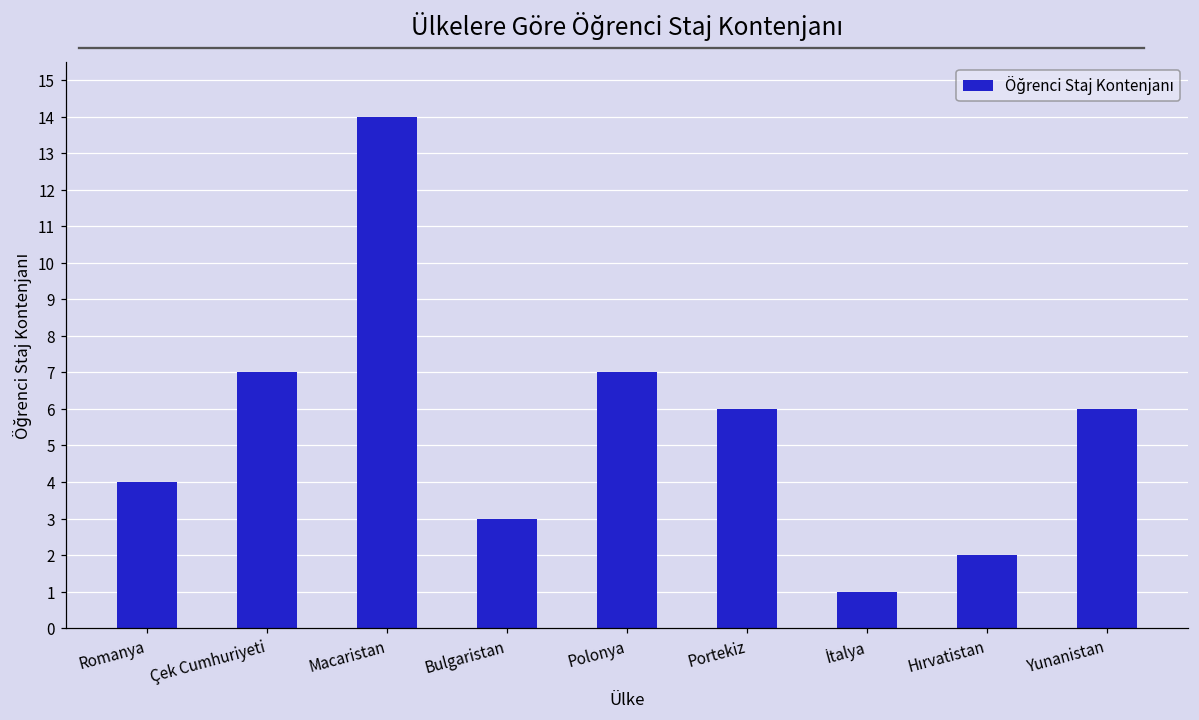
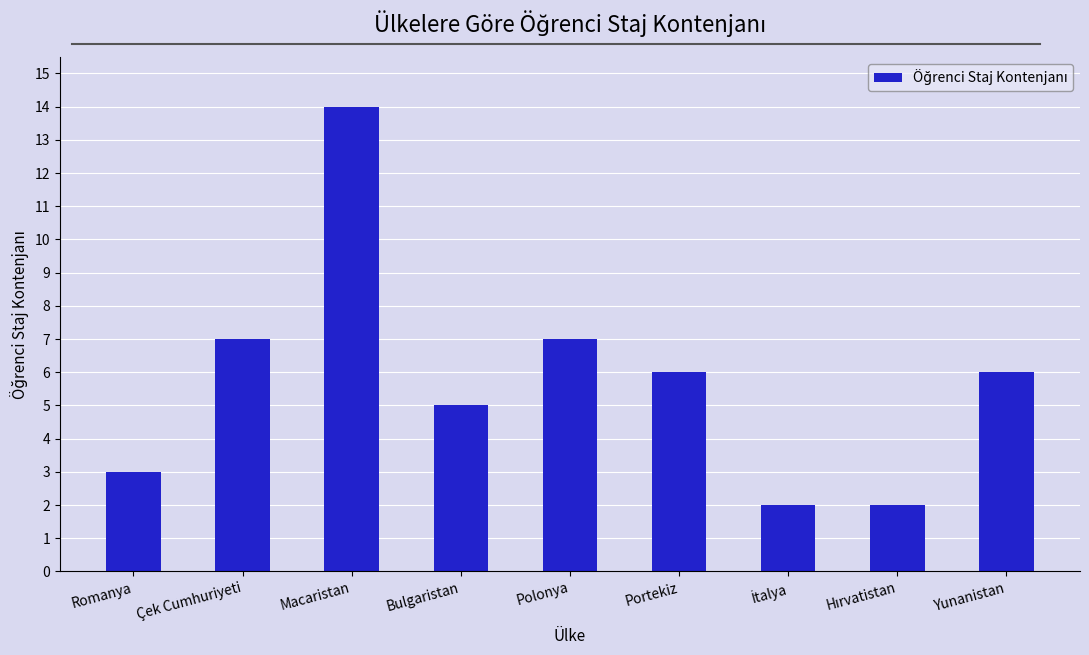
Romanya: 4 -> 3
Bulgaristan: 3 -> 5
İtalya: 1 -> 2
